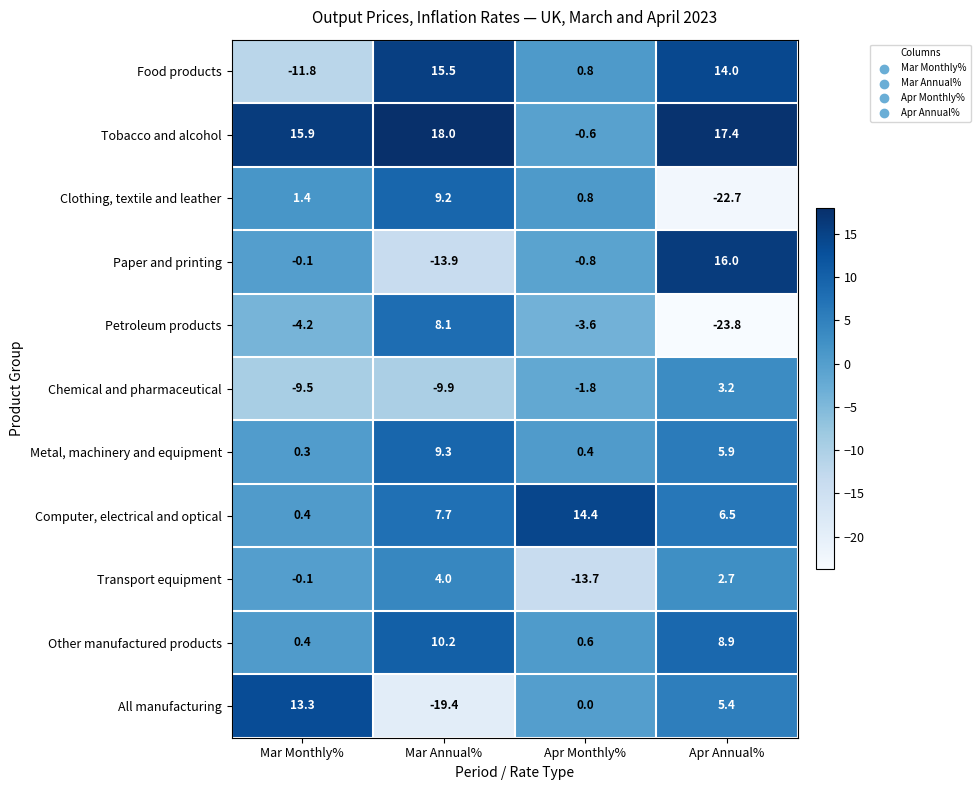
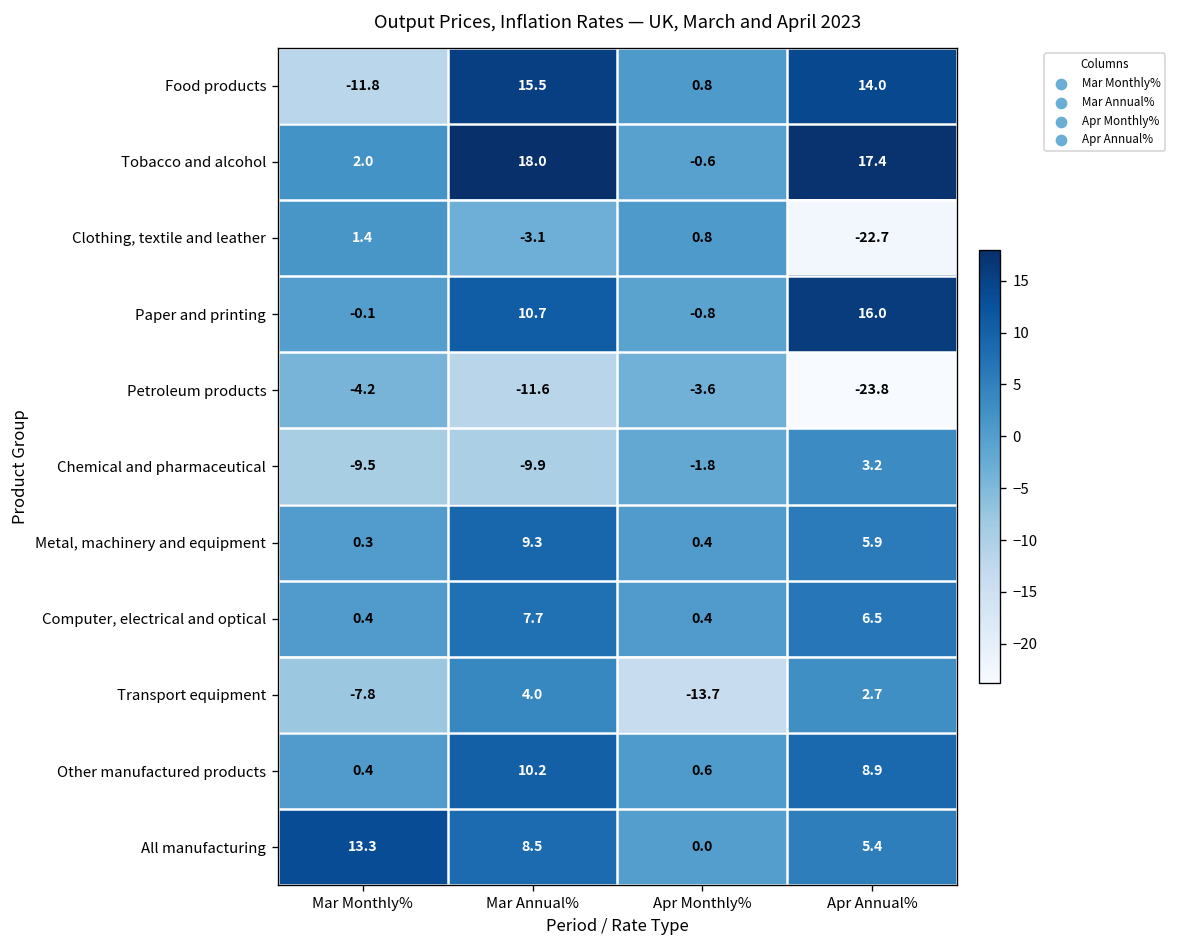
Tobacco and alcohol, Mar Monthly%: 15.9 -> 2.0
Clothing, textile and leather, Mar Annual%: 9.2 -> -3.1
Paper and printing, Mar Annual%: -13.9 -> 10.7
Petroleum products, Mar Annual%: 8.1 -> -11.6
Computer, electrical and optical, Apr Monthly%: 14.4 -> 0.4
Transport equipment, Mar Monthly%: -0.1 -> -7.8
All manufacturing, Mar Annual%: -19.4 -> 8.5
